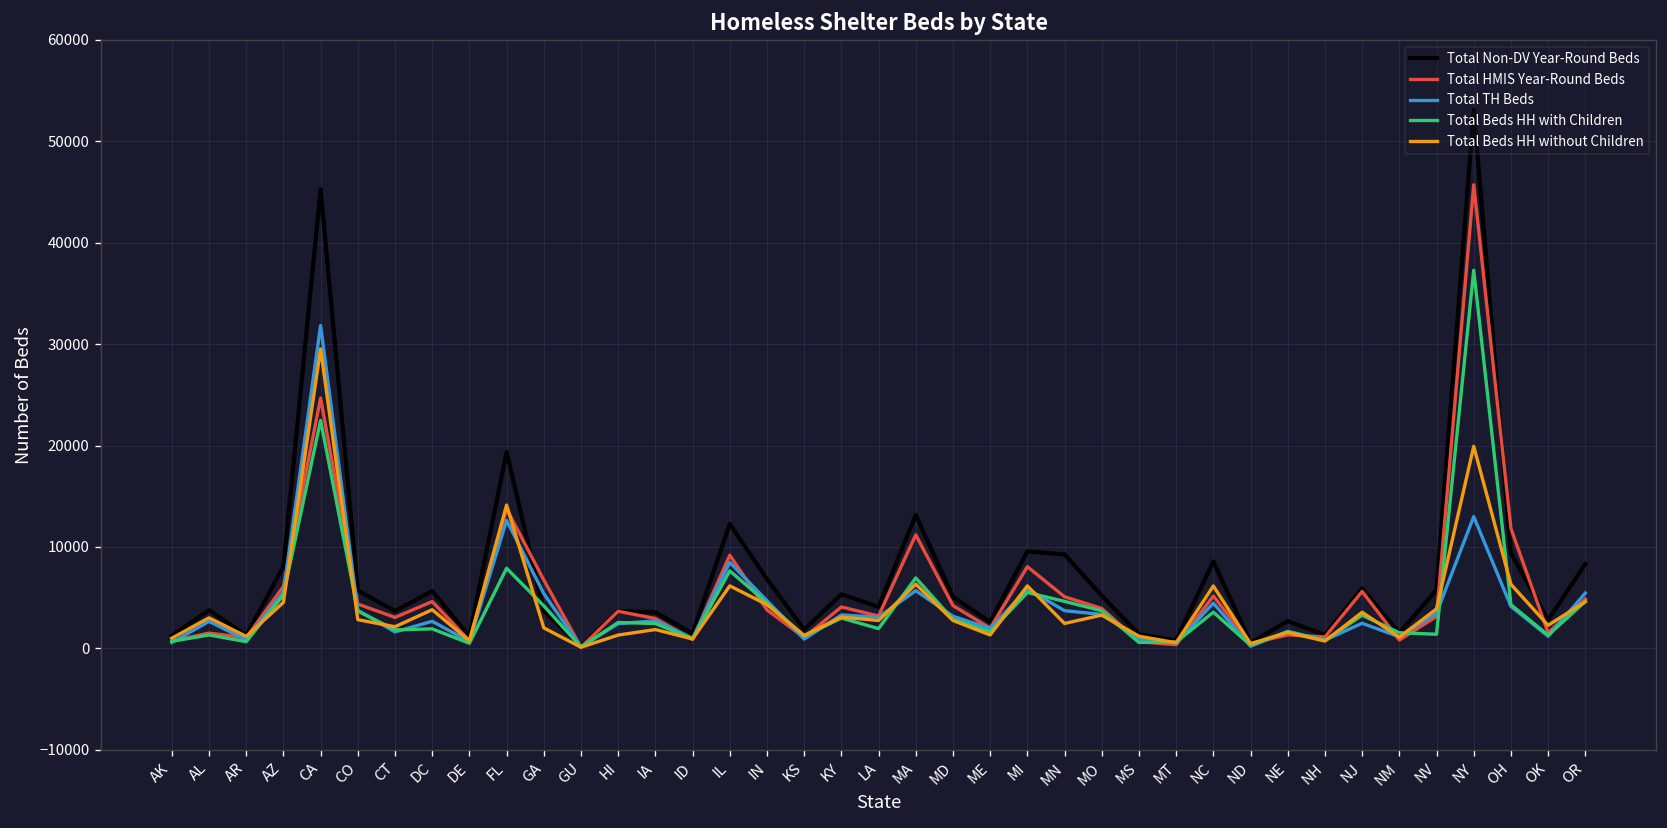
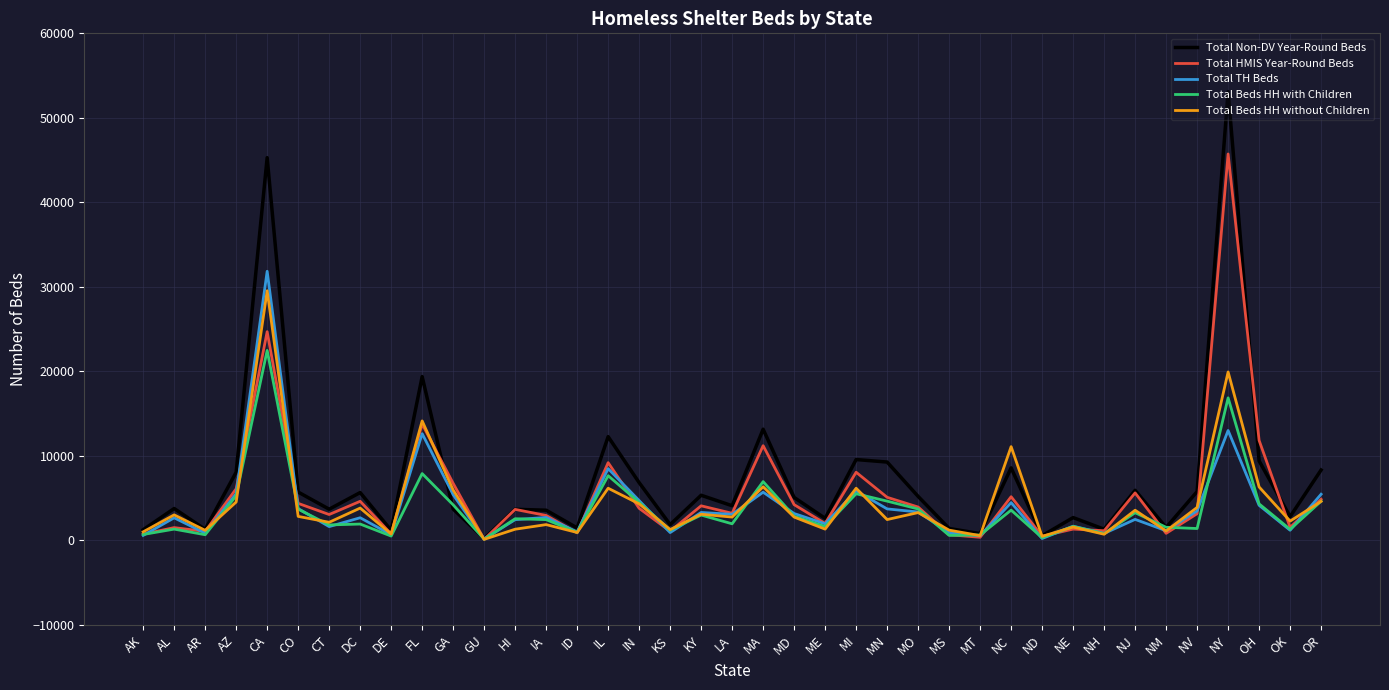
Total Beds HH without Children, GA: 2000 -> 6000
Total Beds HH without Children, NC: 6000 -> 11000
Total Beds HH with Children, NY: 37000 -> 17000
